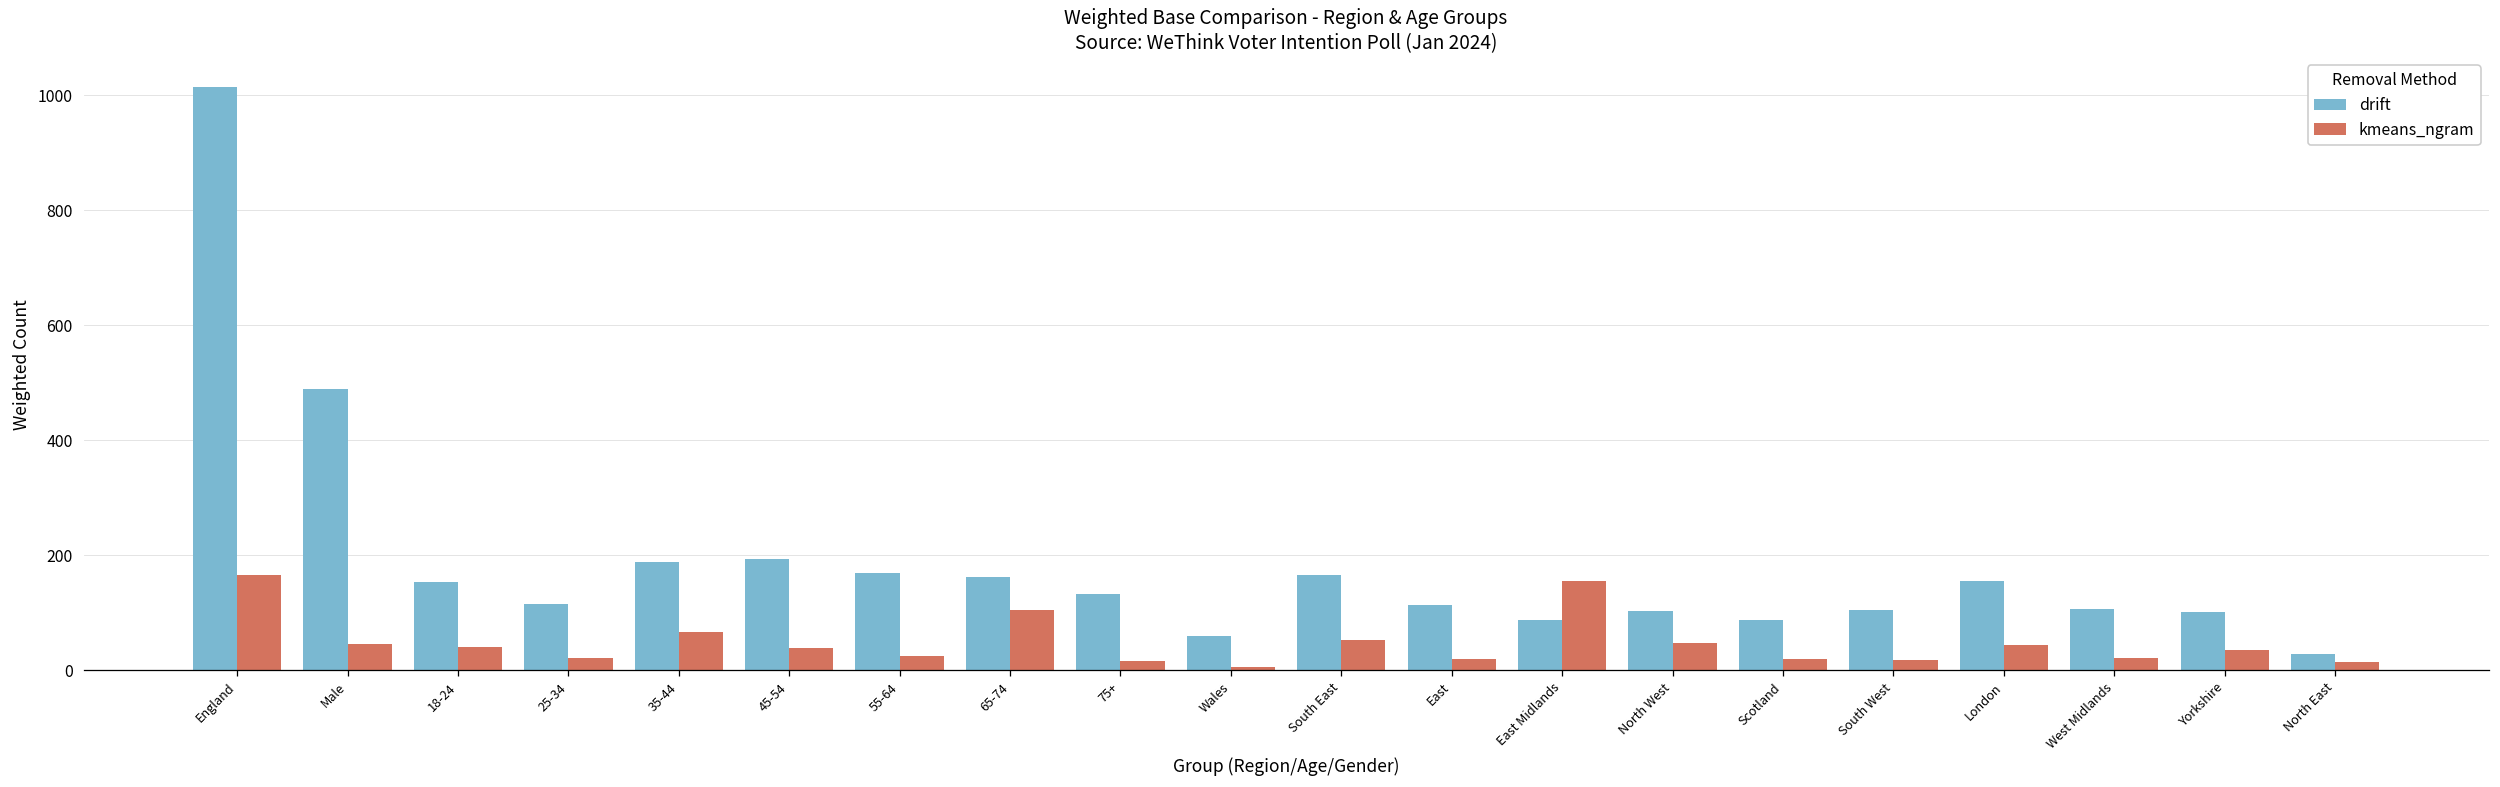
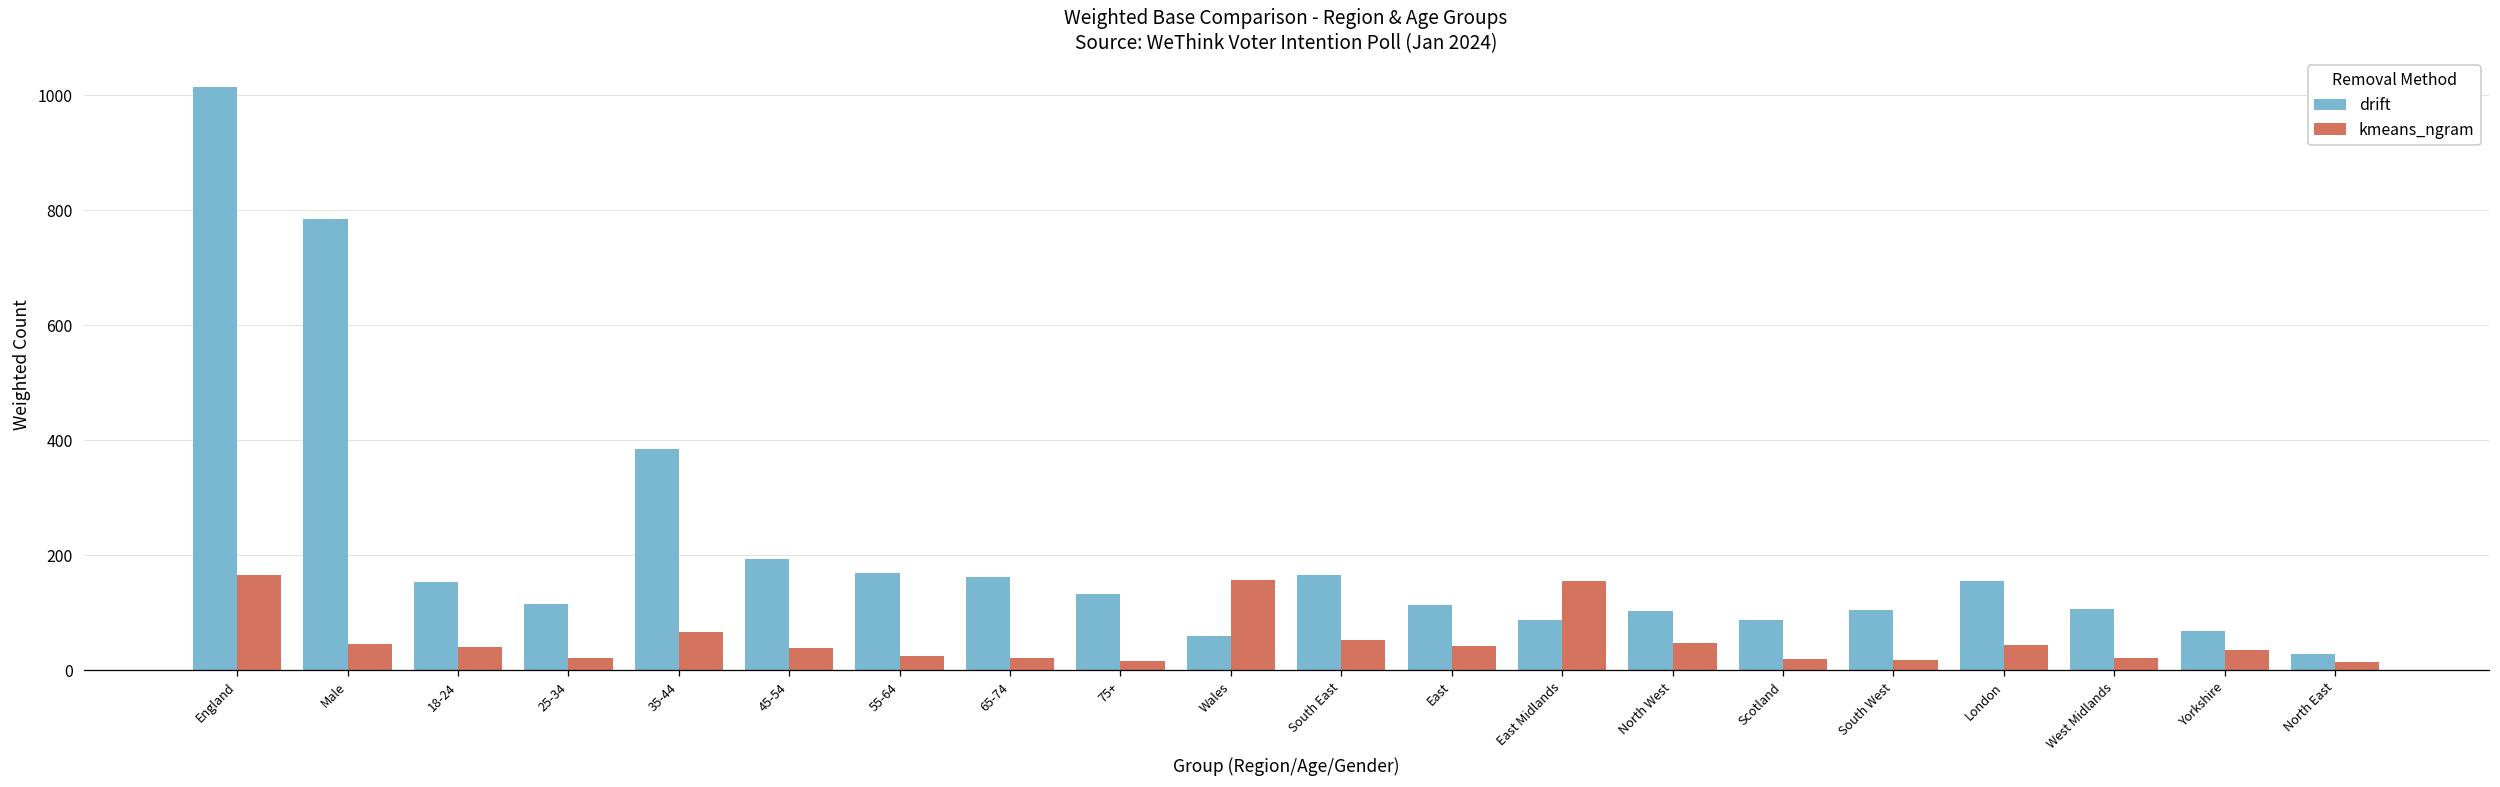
drift, Male: 490 -> 780
drift, 35-44: 190 -> 380
kmeans_ngram, 65-74: 100 -> 20
kmeans_ngram, Wales: 0 -> 160
kmeans_ngram, East: 20 -> 40
drift, Yorkshire: 100 -> 70
